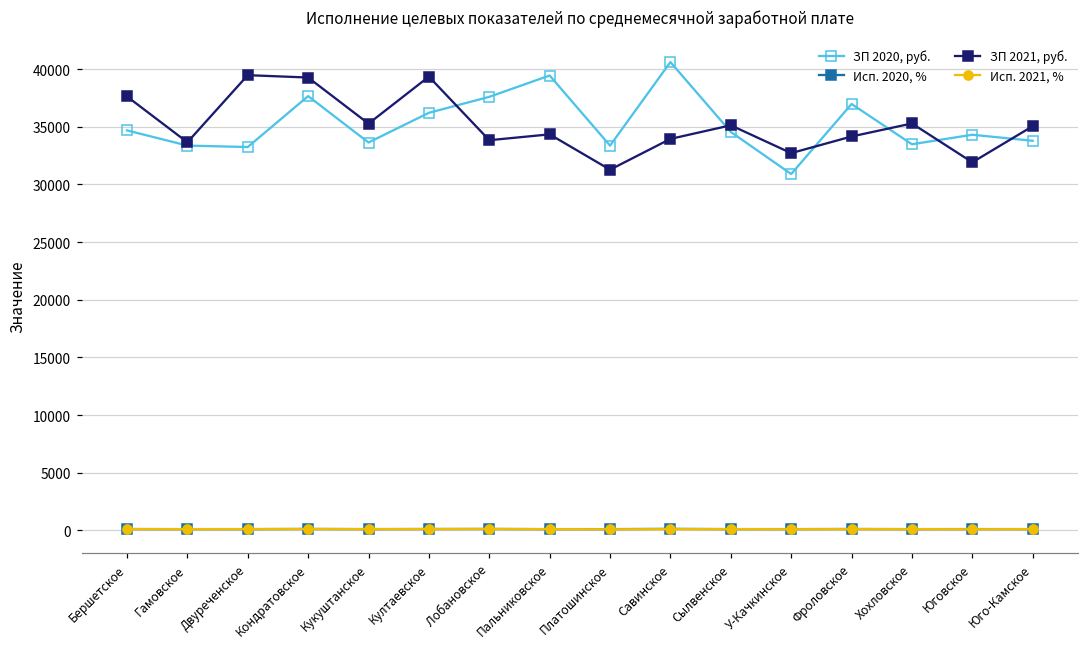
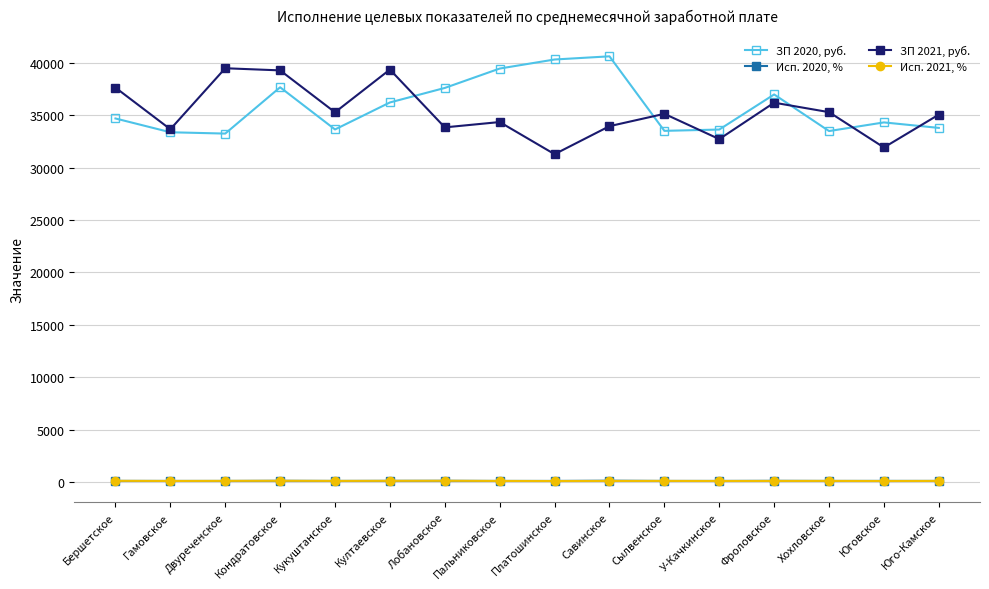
ЗП 2020, руб., Платошинское: 33400 -> 40300
ЗП 2020, руб., Сылвенское: 34600 -> 33500
ЗП 2020, руб., У-Качкинское: 30900 -> 33600
ЗП 2021, руб., Фроловское: 34200 -> 36200
